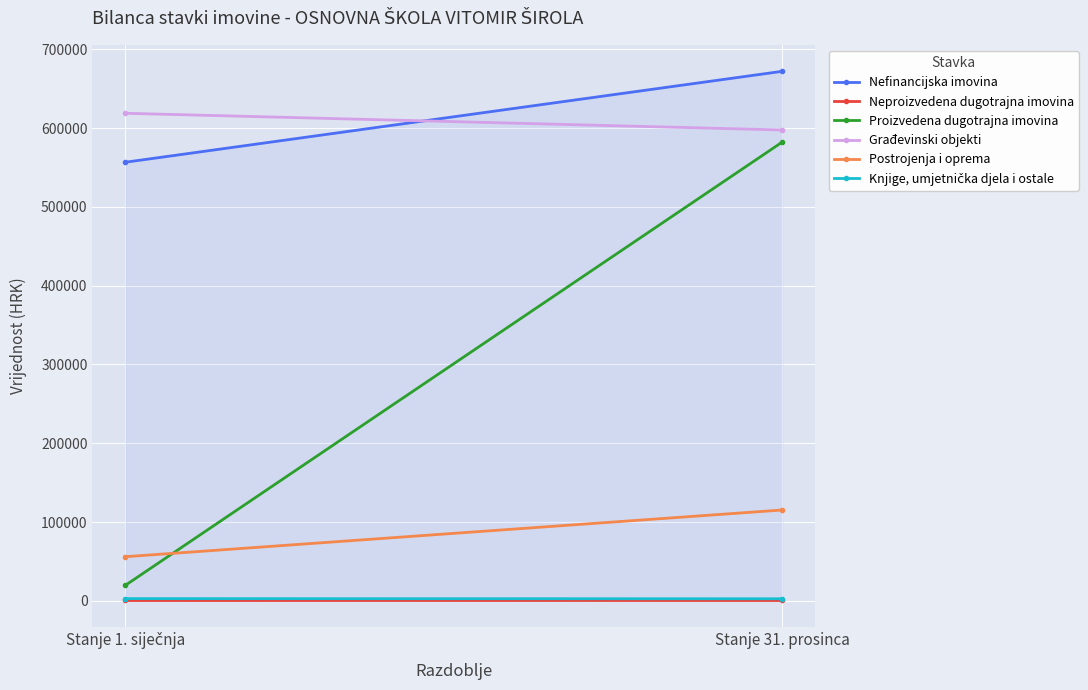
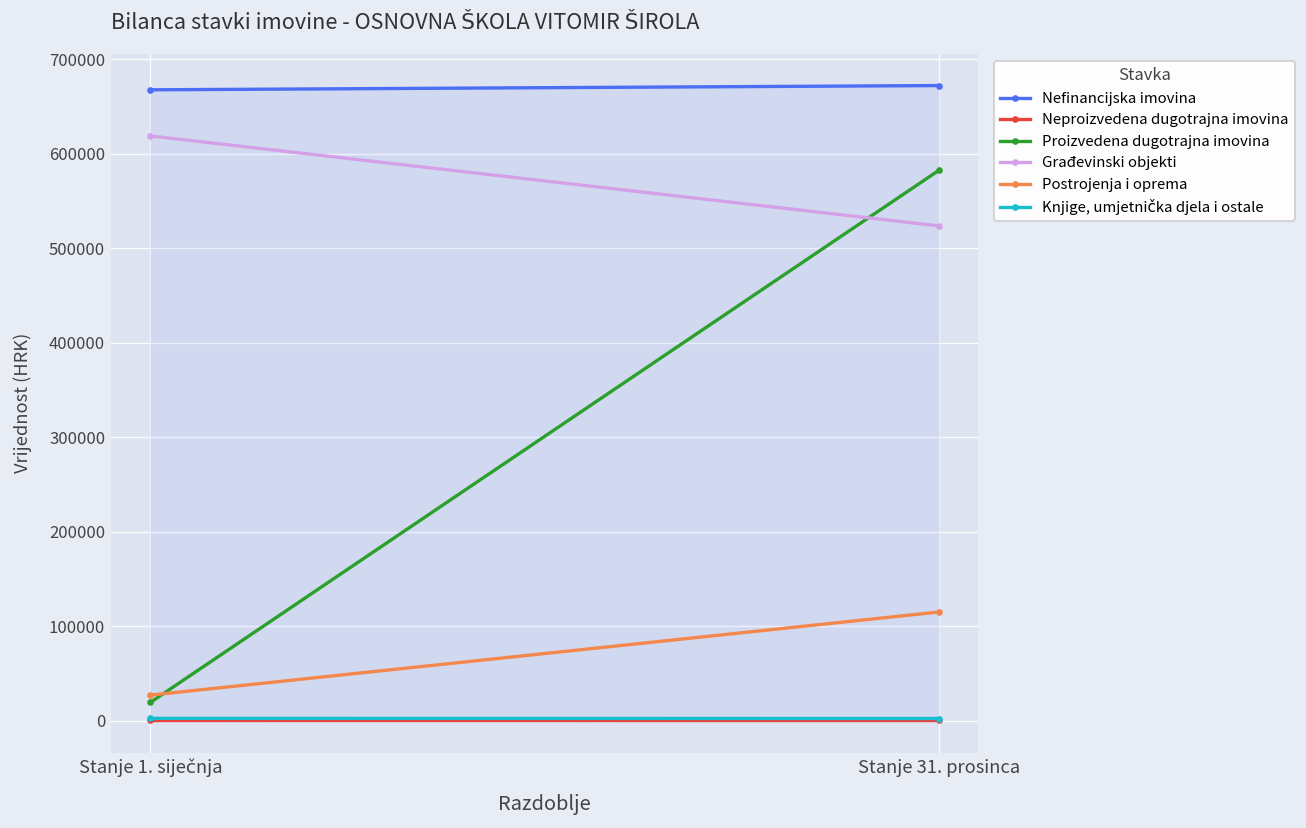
Nefinancijska imovina, Stanje 1. siječnja: 560000 -> 670000
Postrojenja i oprema, Stanje 1. siječnja: 60000 -> 30000
Građevinski objekti, Stanje 31. prosinca: 600000 -> 520000
